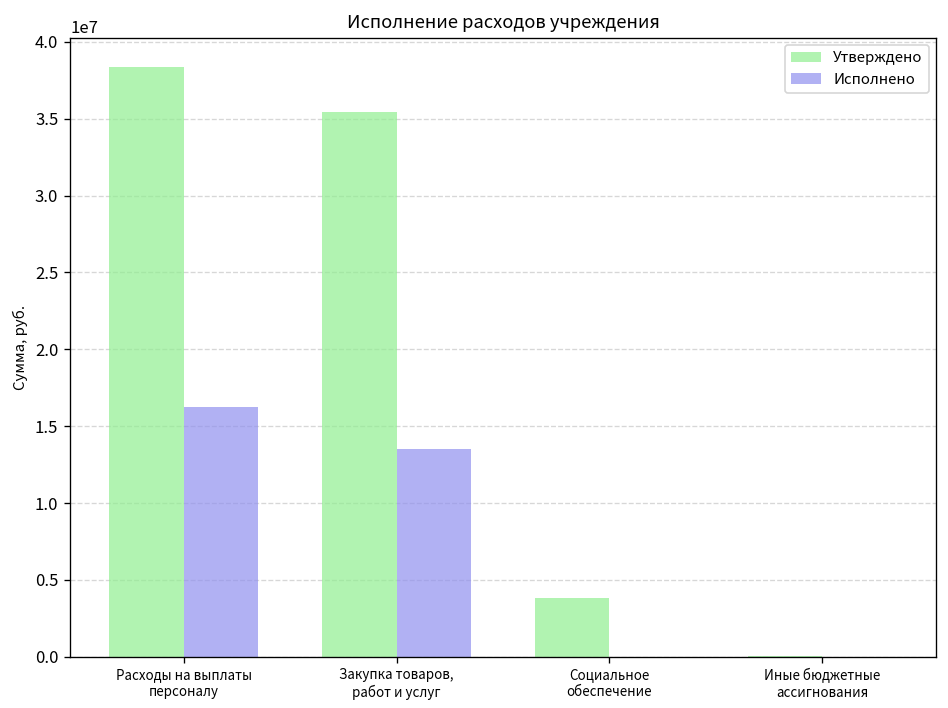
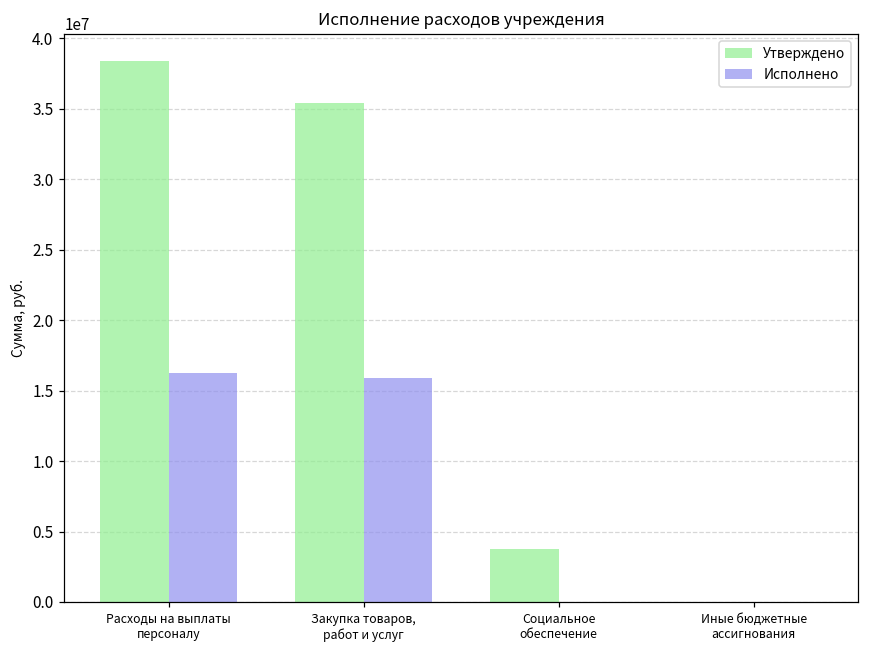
Исполнено, Закупка товаров, работ и услуг: 13500000 -> 15900000
